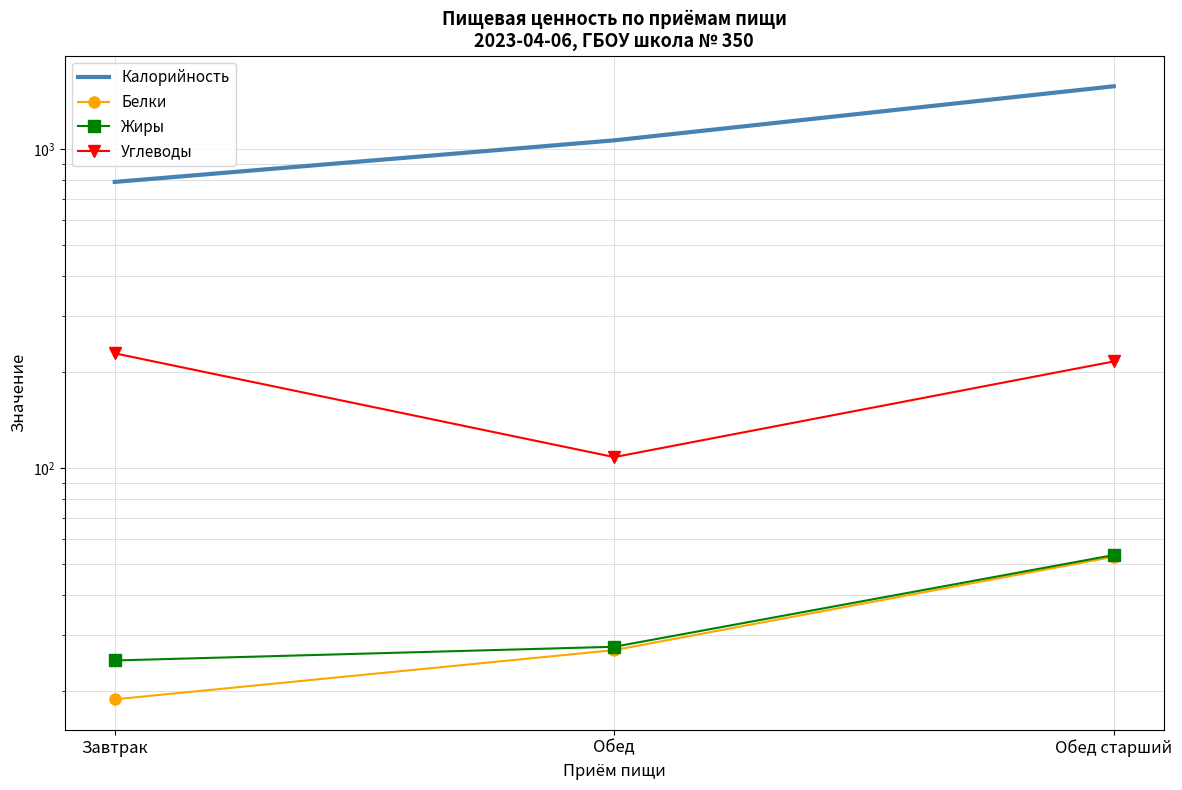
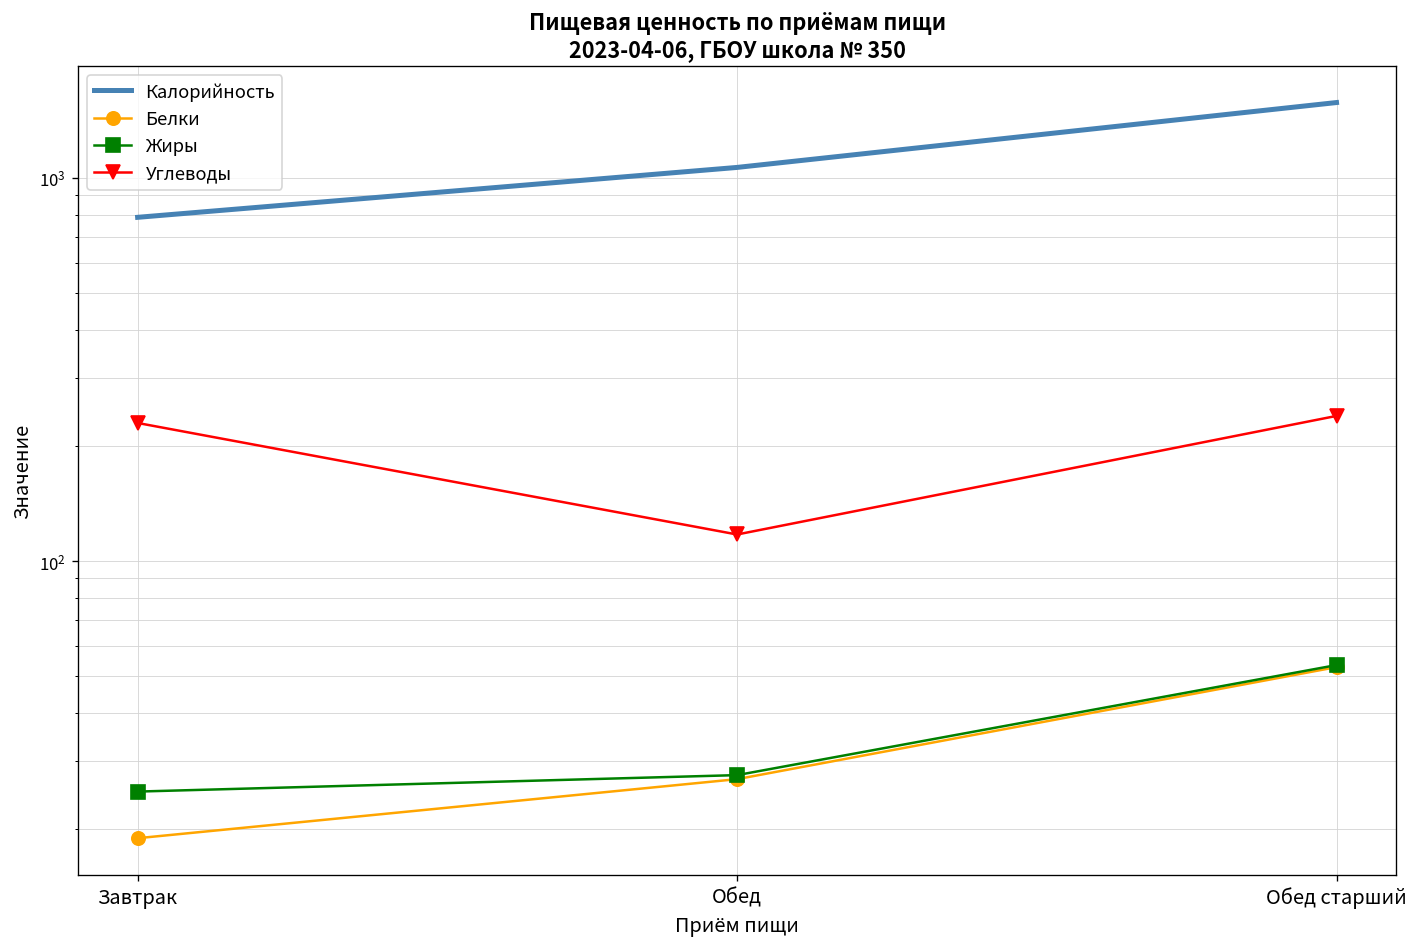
Углеводы, Обед: 108 -> 117
Углеводы, Обед старший: 220 -> 240
